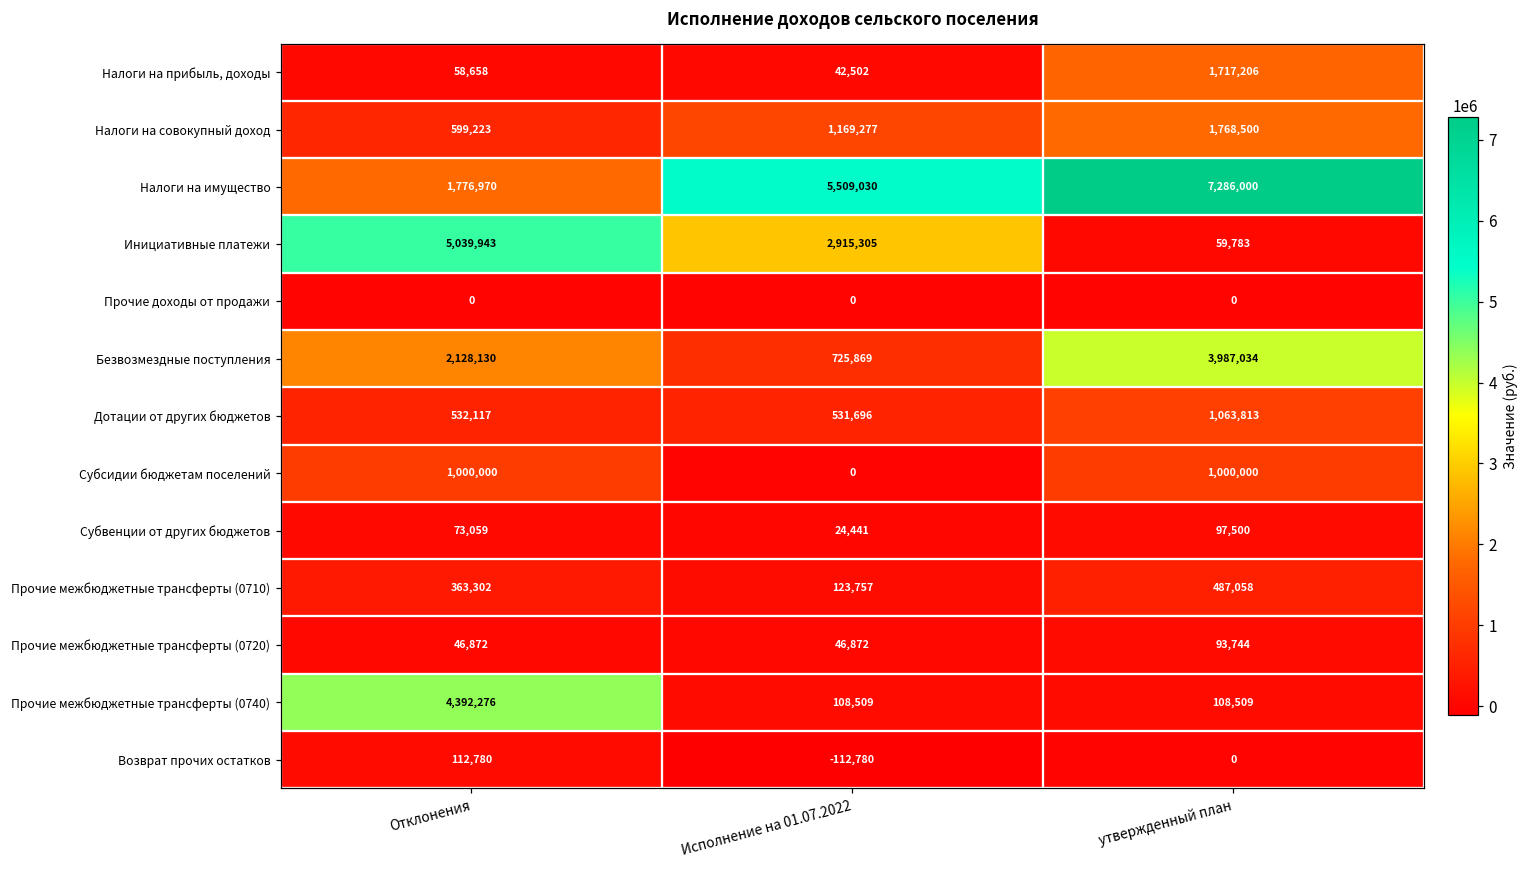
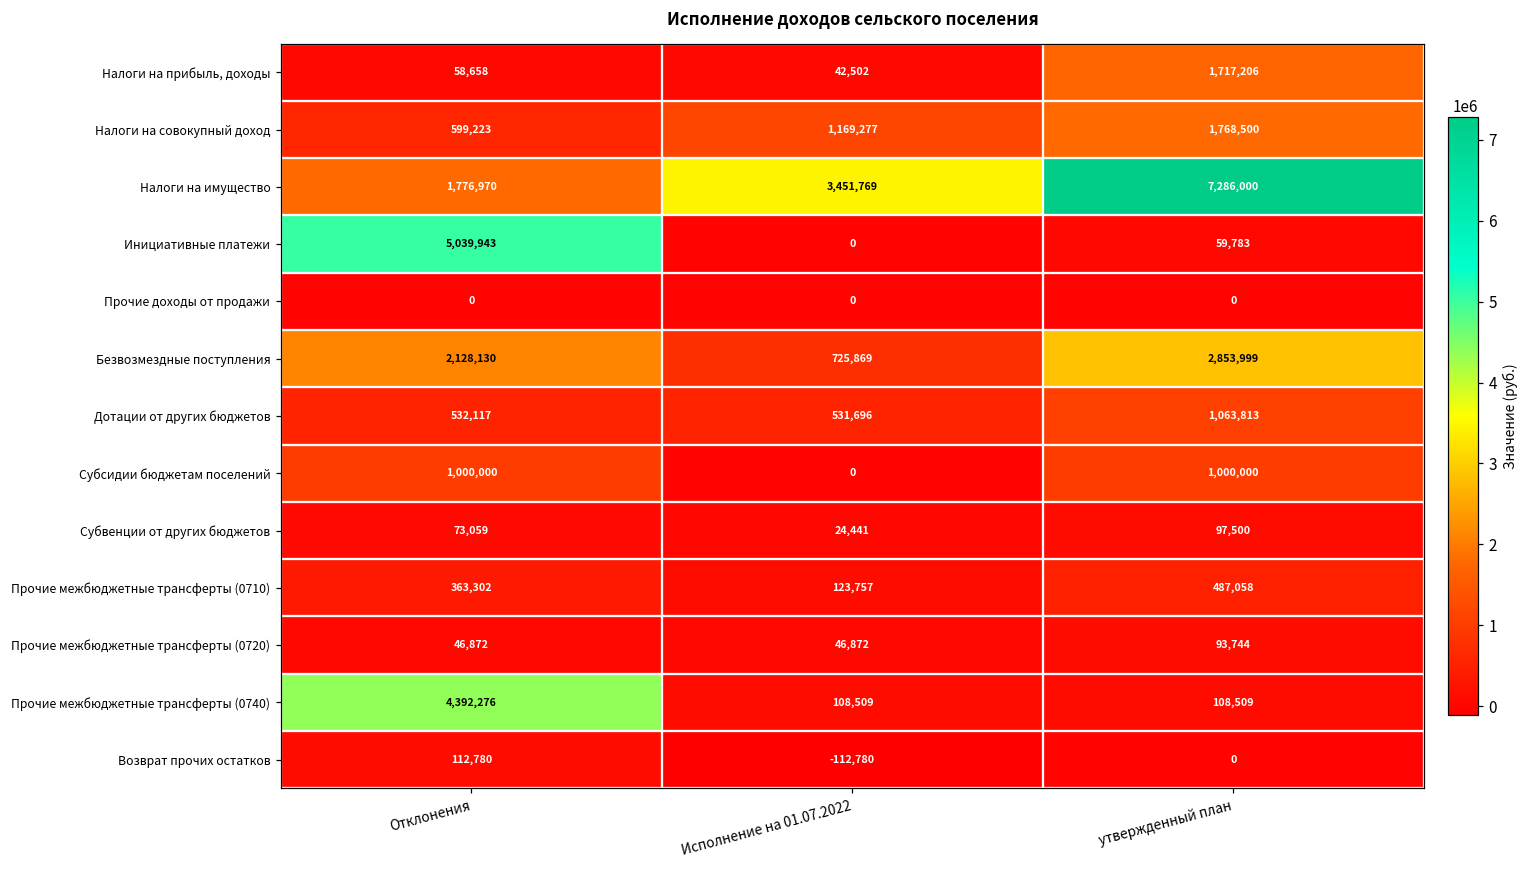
Налоги на имущество, Исполнение на 01.07.2022: 5,509,030 -> 3,451,769
Инициативные платежи, Исполнение на 01.07.2022: 2,915,305 -> 0
Безвозмездные поступления, утвержденный план: 3,987,034 -> 2,853,999
